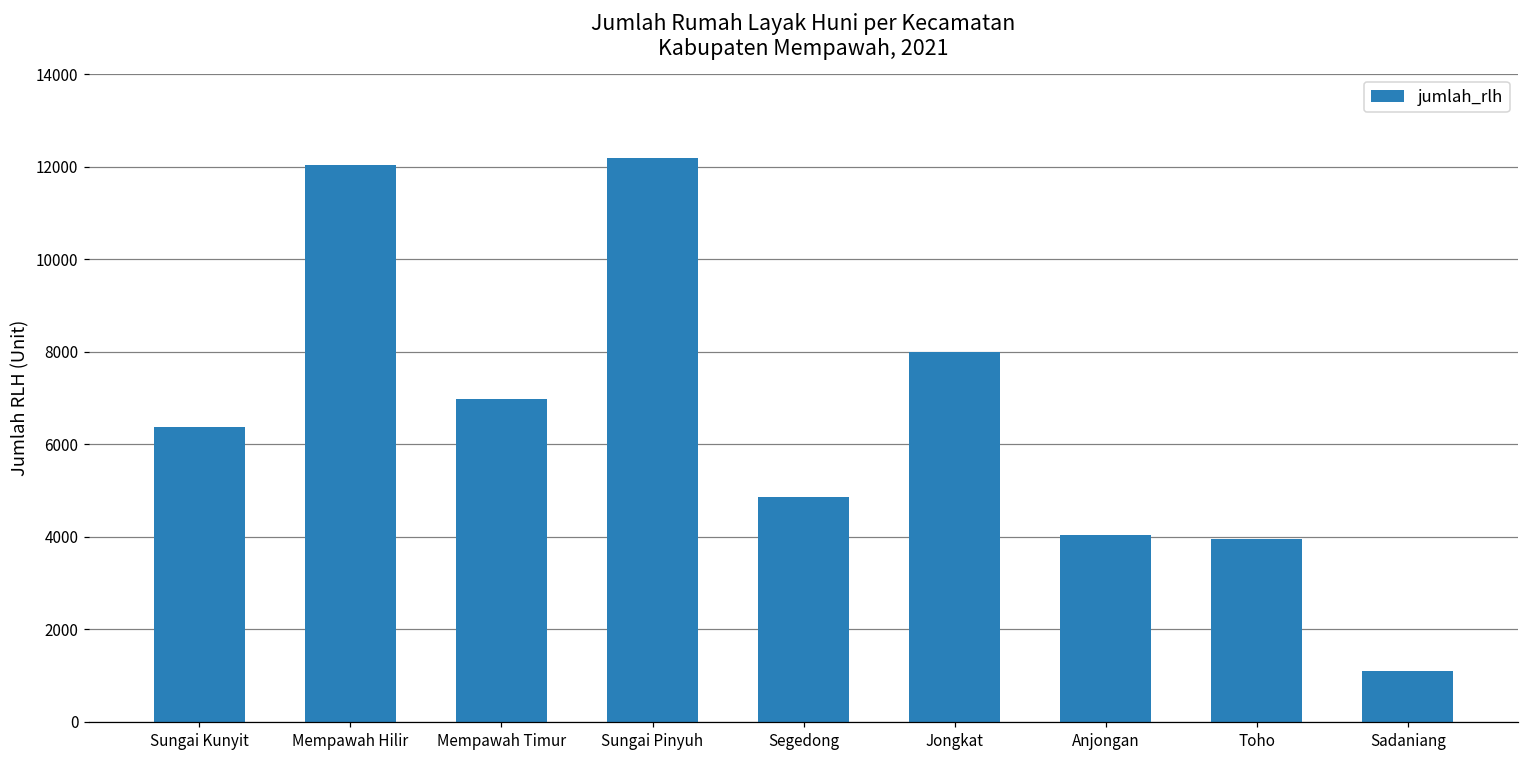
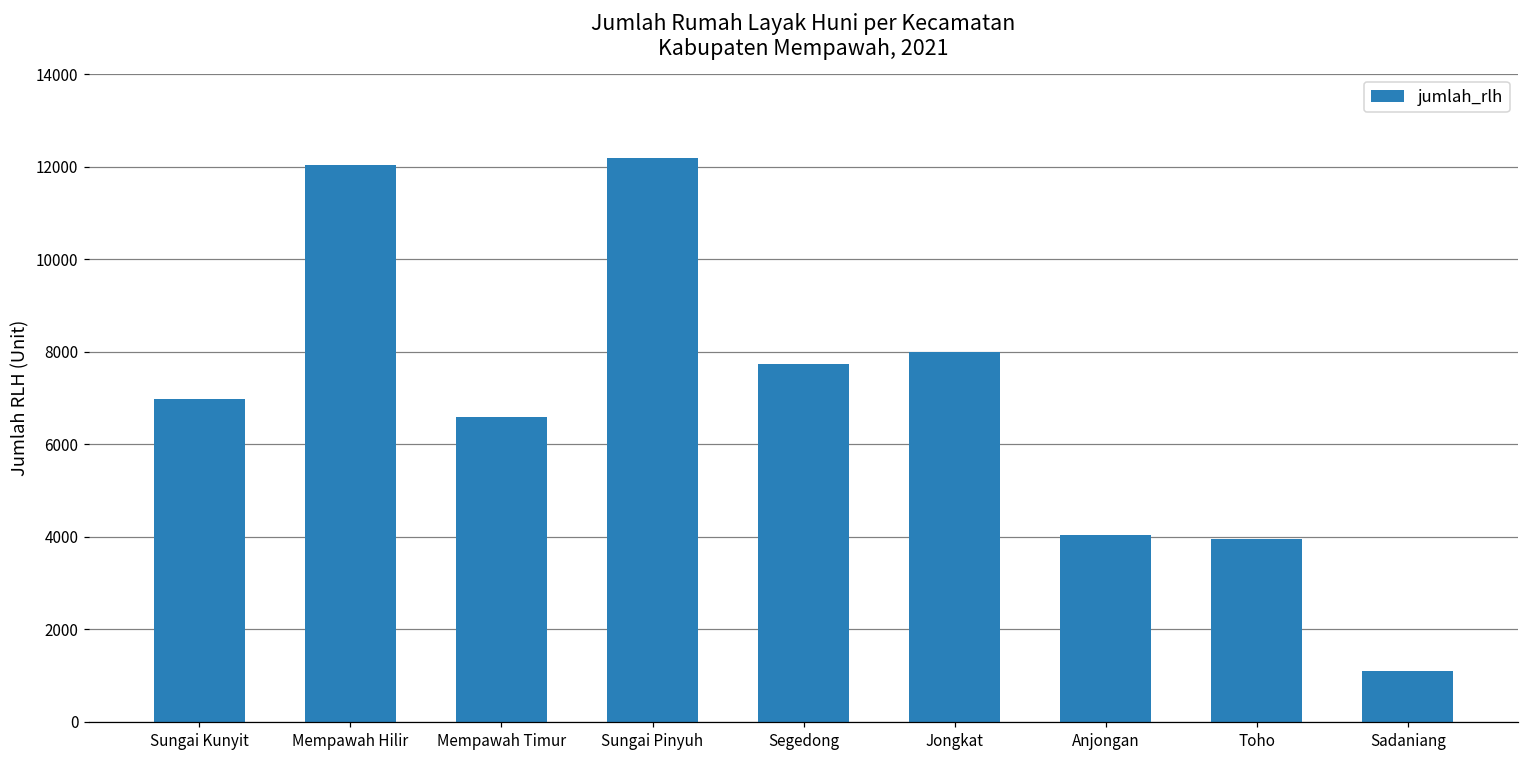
Sungai Kunyit: 6400 -> 7000
Mempawah Timur: 7000 -> 6600
Segedong: 4900 -> 7700
